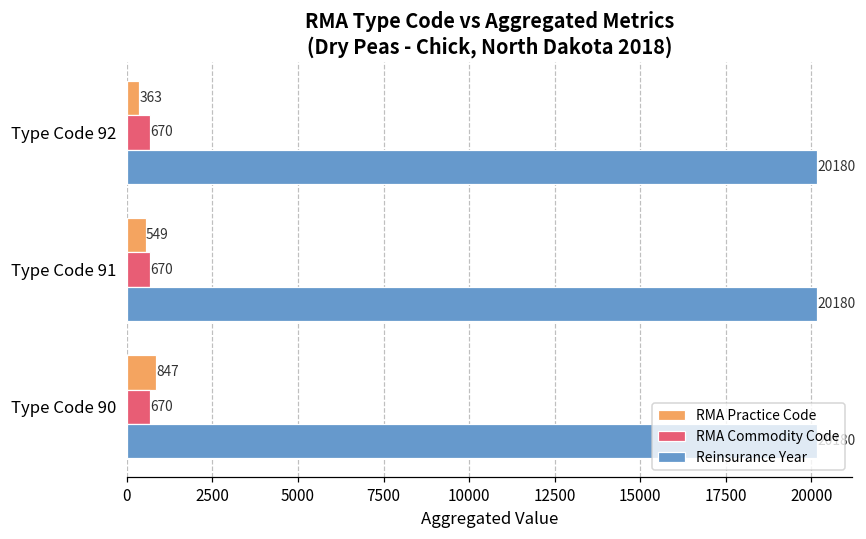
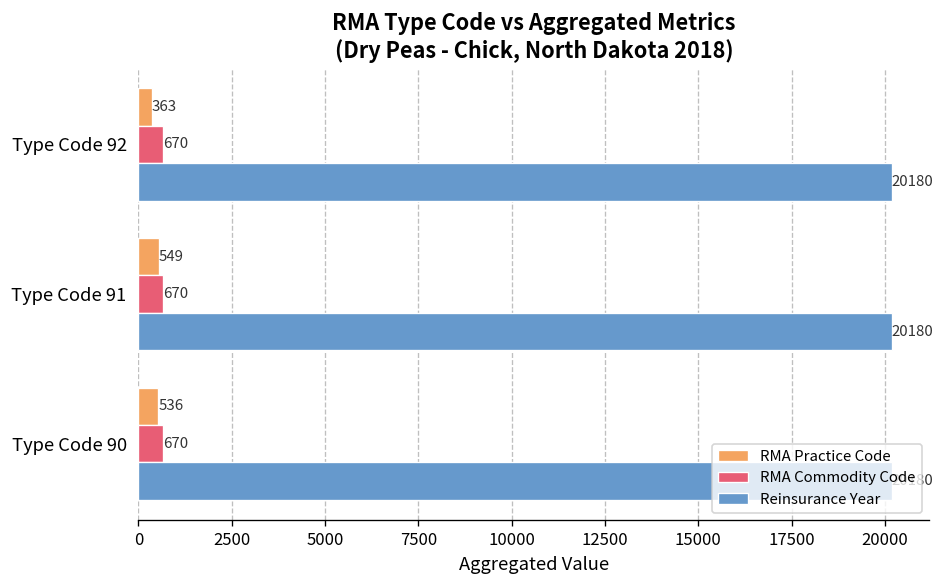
RMA Practice Code, Type Code 90: 847 -> 536
